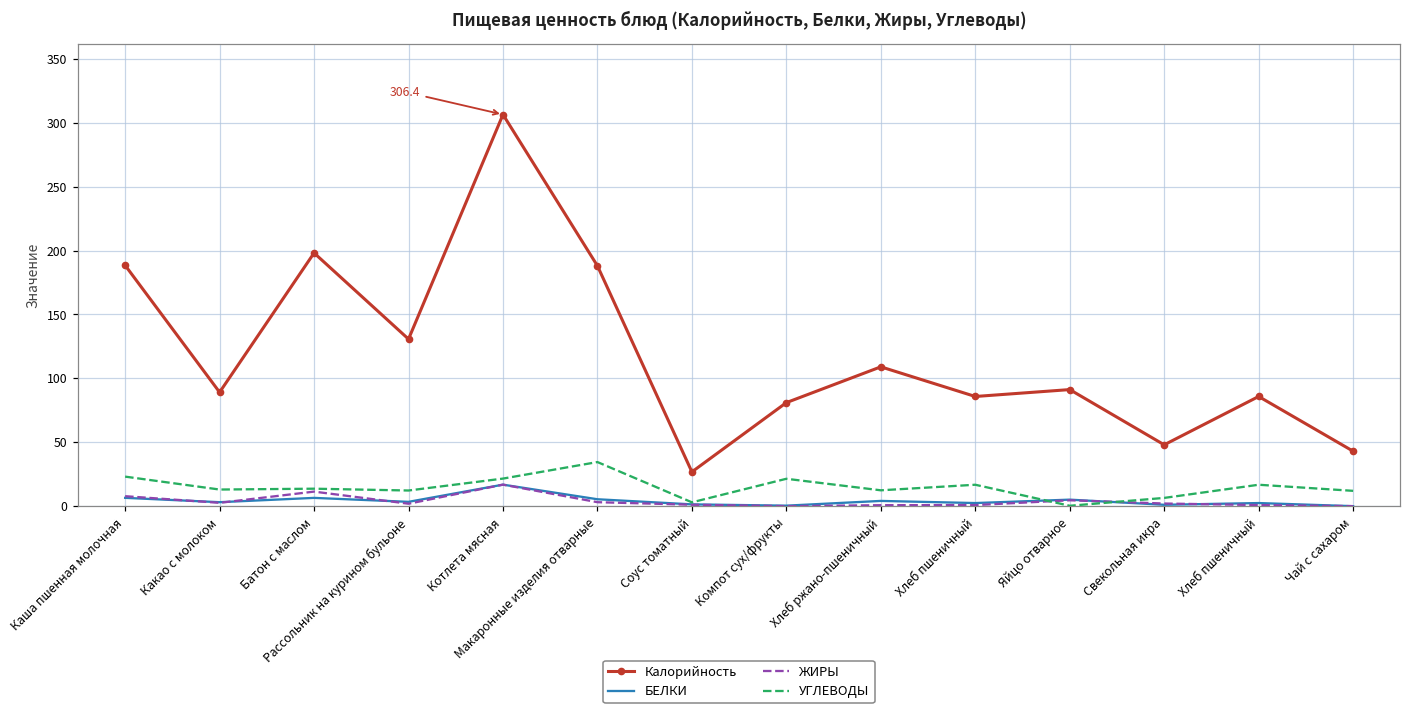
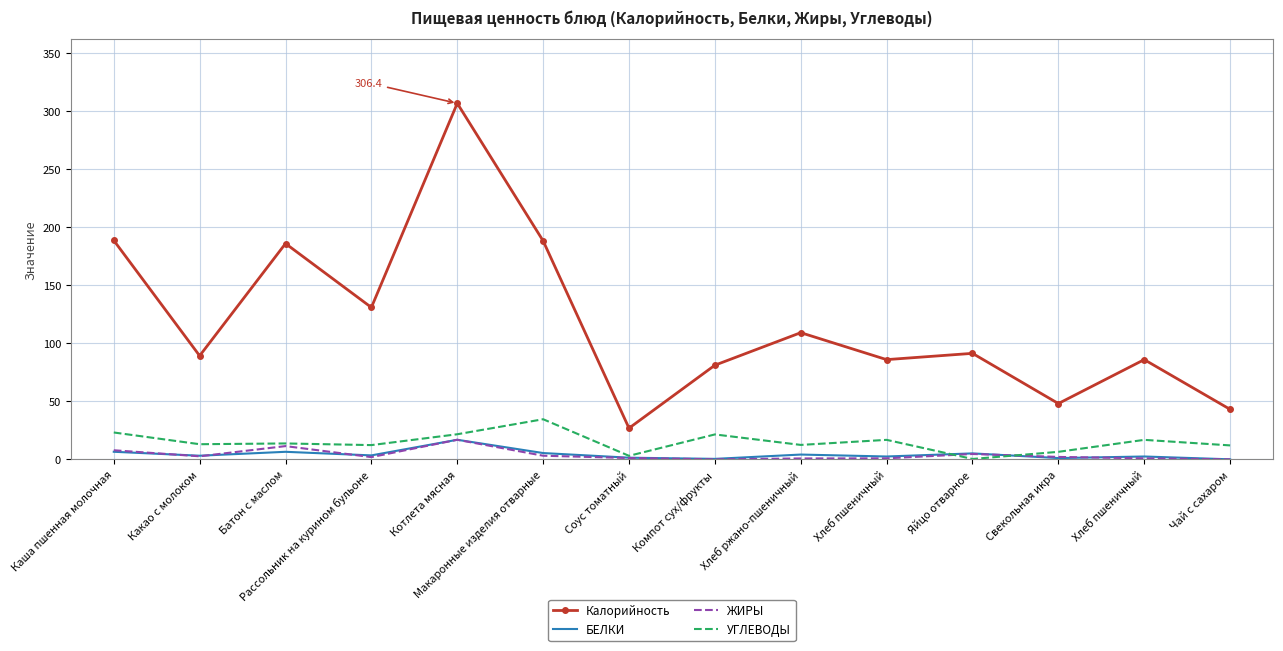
Калорийность, Батон с маслом: 198 -> 186
